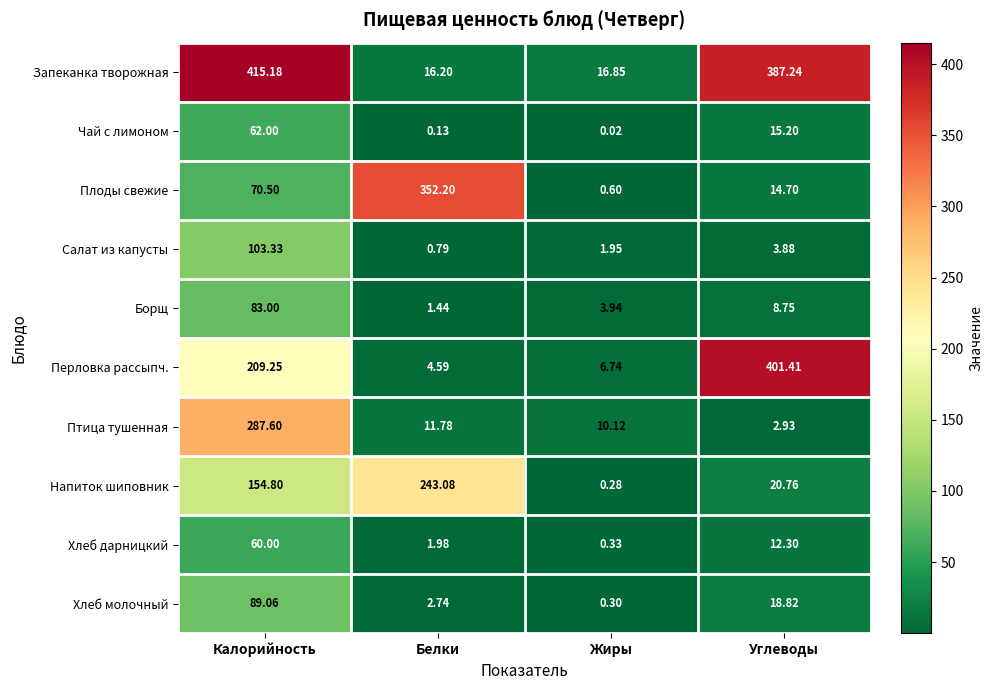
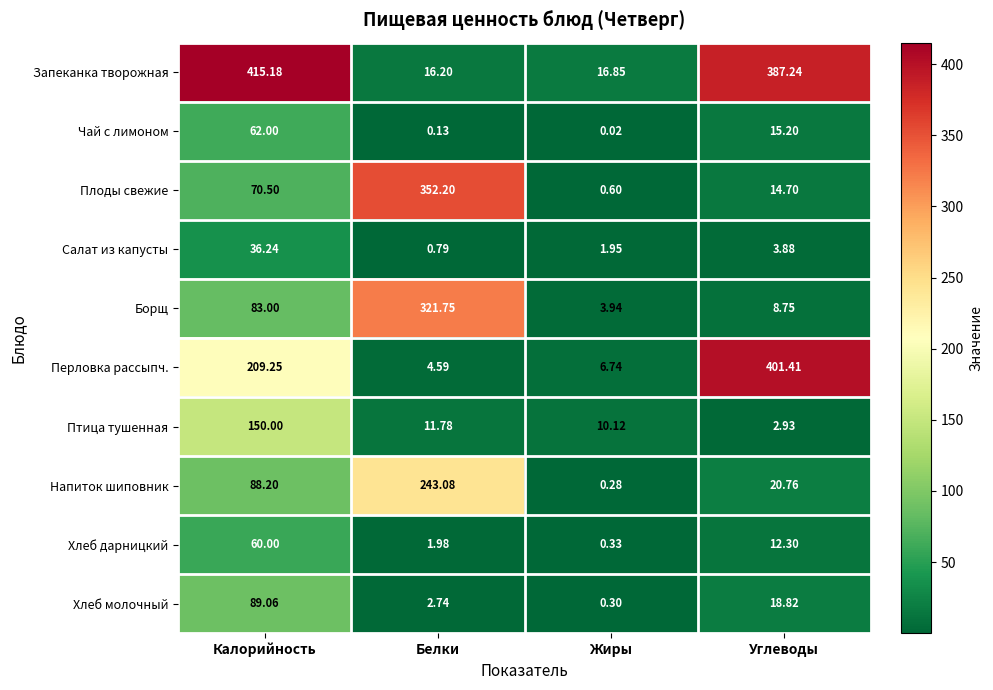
Салат из капусты, Калорийность: 103.33 -> 36.24
Борщ, Белки: 1.44 -> 321.75
Птица тушенная, Калорийность: 287.60 -> 150.00
Напиток шиповник, Калорийность: 154.80 -> 88.20
